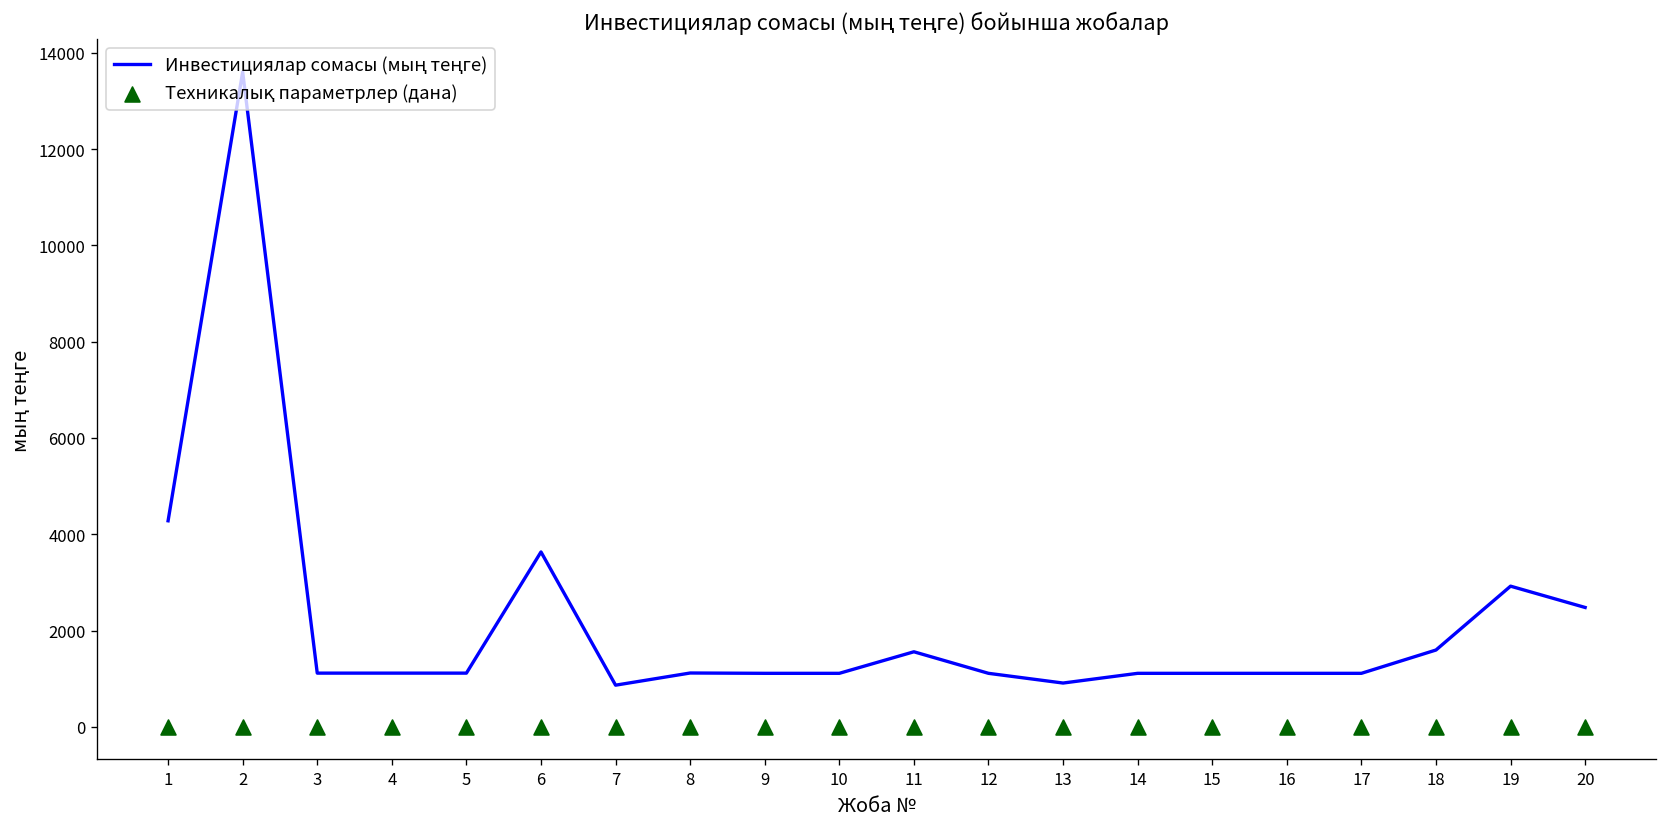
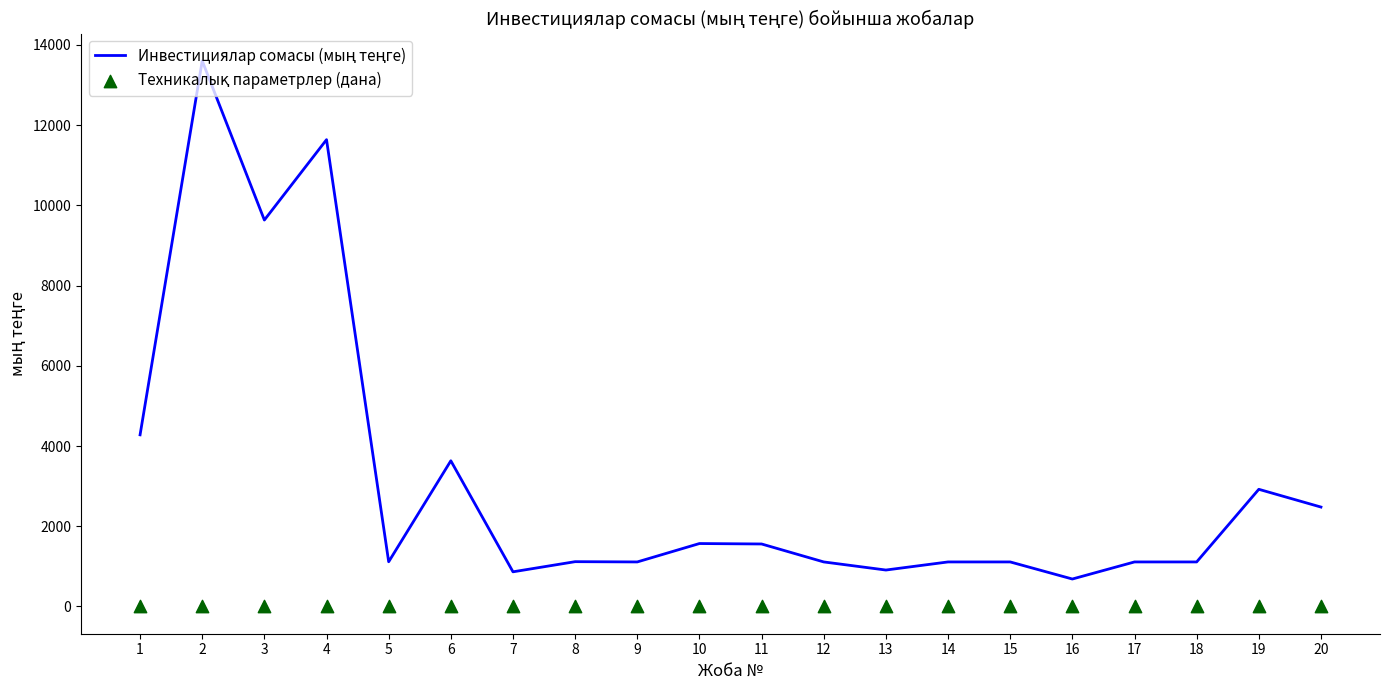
Инвестициялар сомасы (мың теңге), 3: 1100 -> 9600
Инвестициялар сомасы (мың теңге), 4: 1100 -> 11600
Инвестициялар сомасы (мың теңге), 10: 1100 -> 1600
Инвестициялар сомасы (мың теңге), 16: 1100 -> 700
Инвестициялар сомасы (мың теңге), 18: 1600 -> 1100
